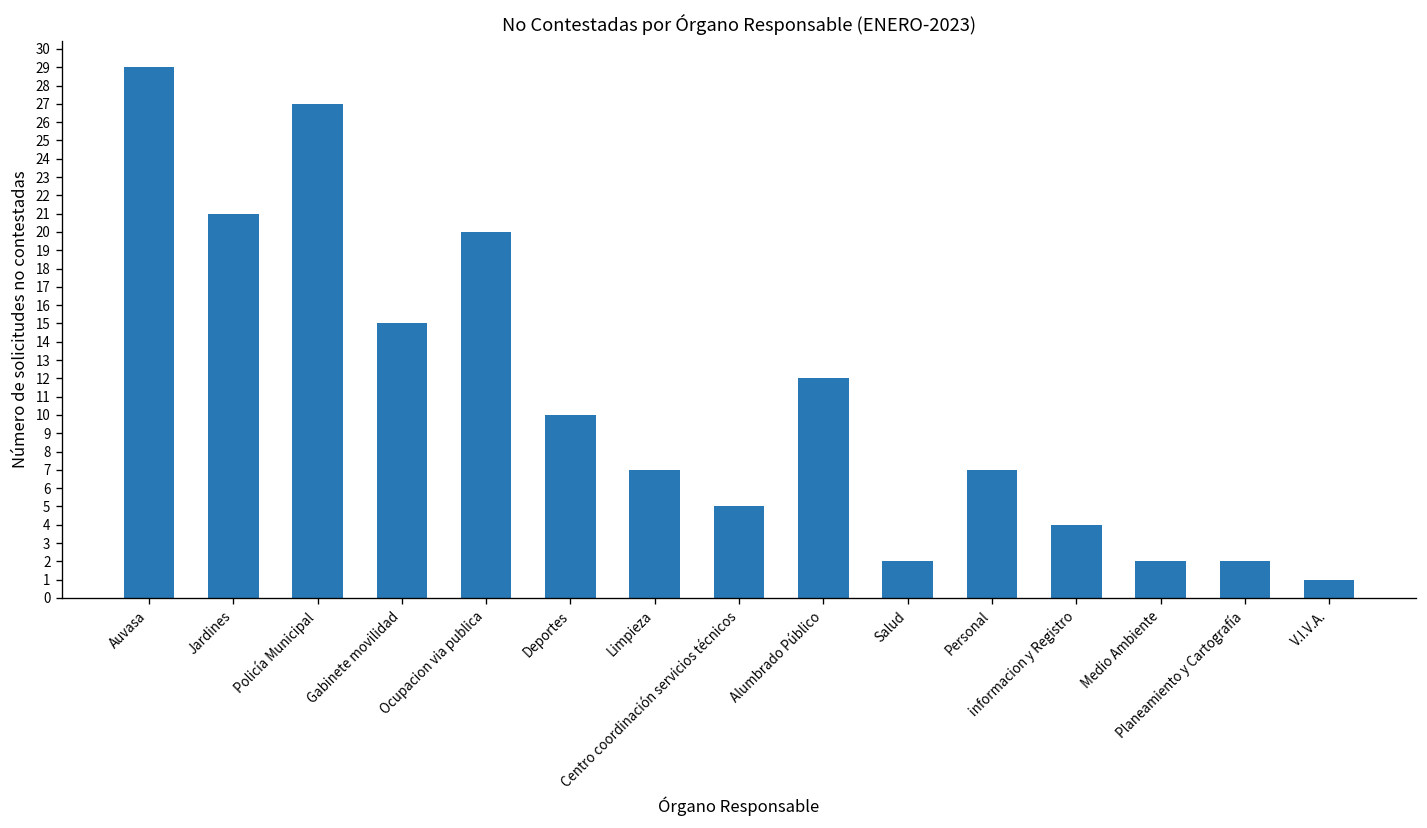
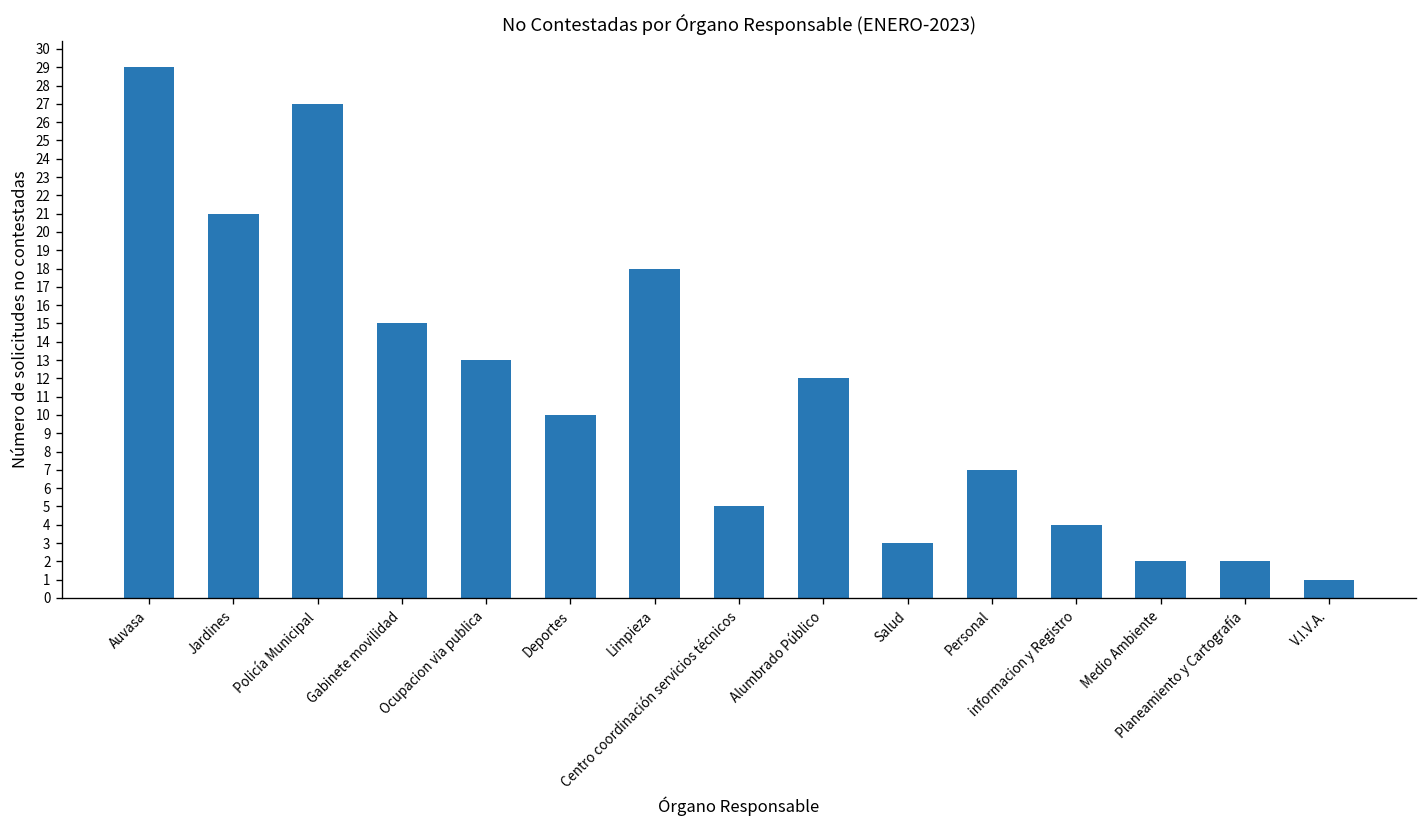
Ocupacion via publica: 20 -> 13
Limpieza: 7 -> 18
Salud: 2 -> 3
